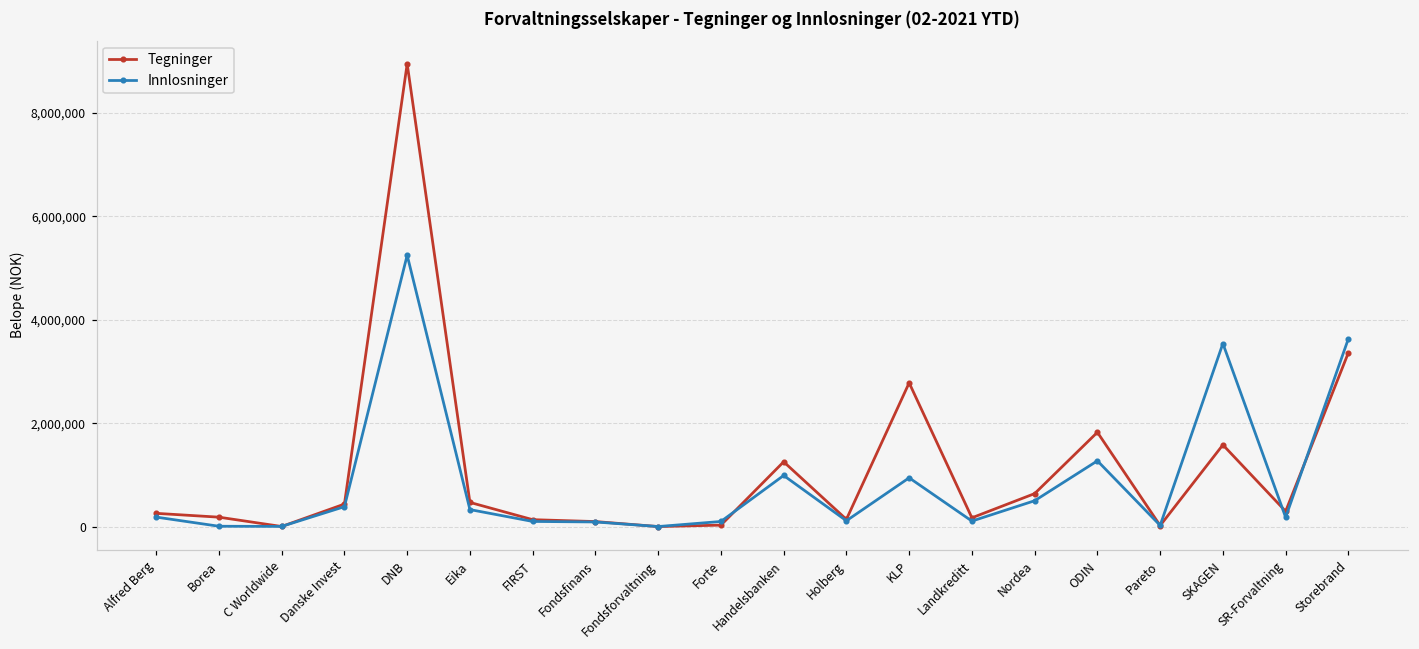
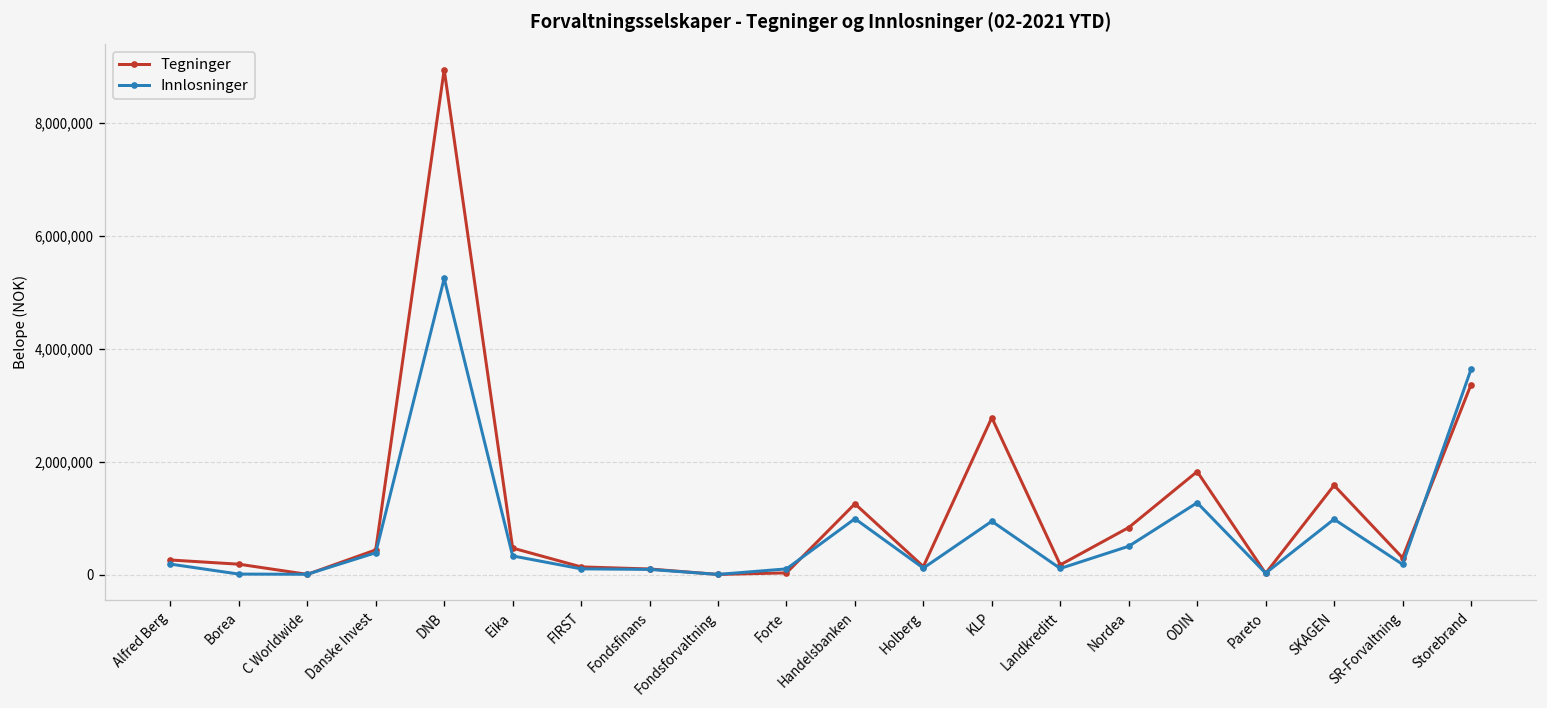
Tegninger, Nordea: 600,000 -> 800,000
Innlosninger, SKAGEN: 3,500,000 -> 1,000,000
